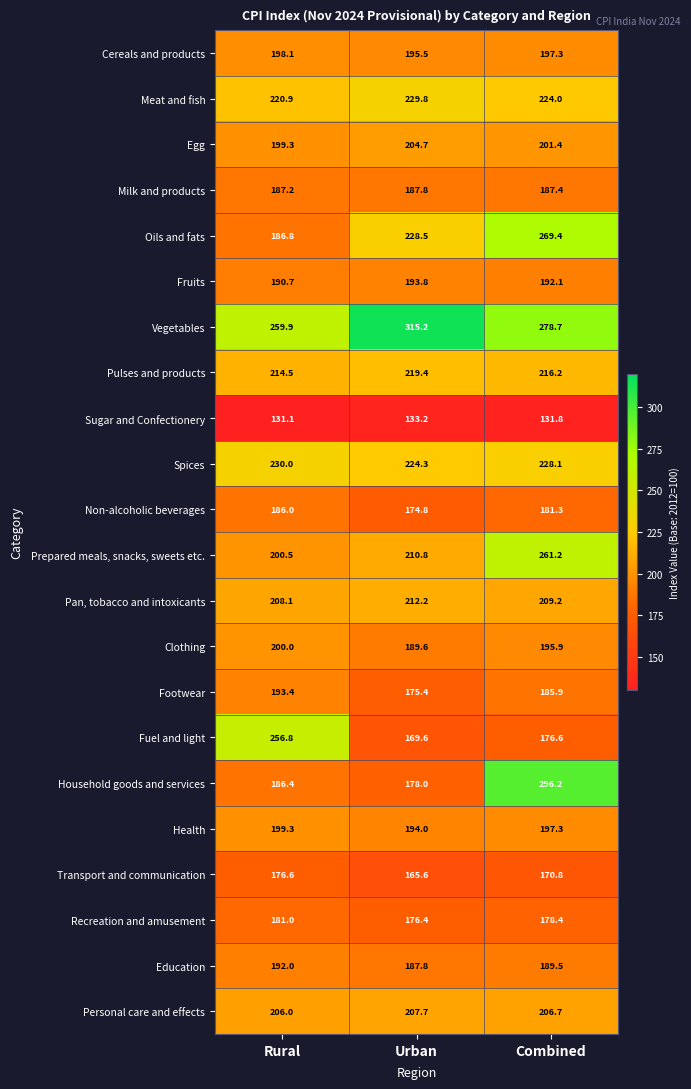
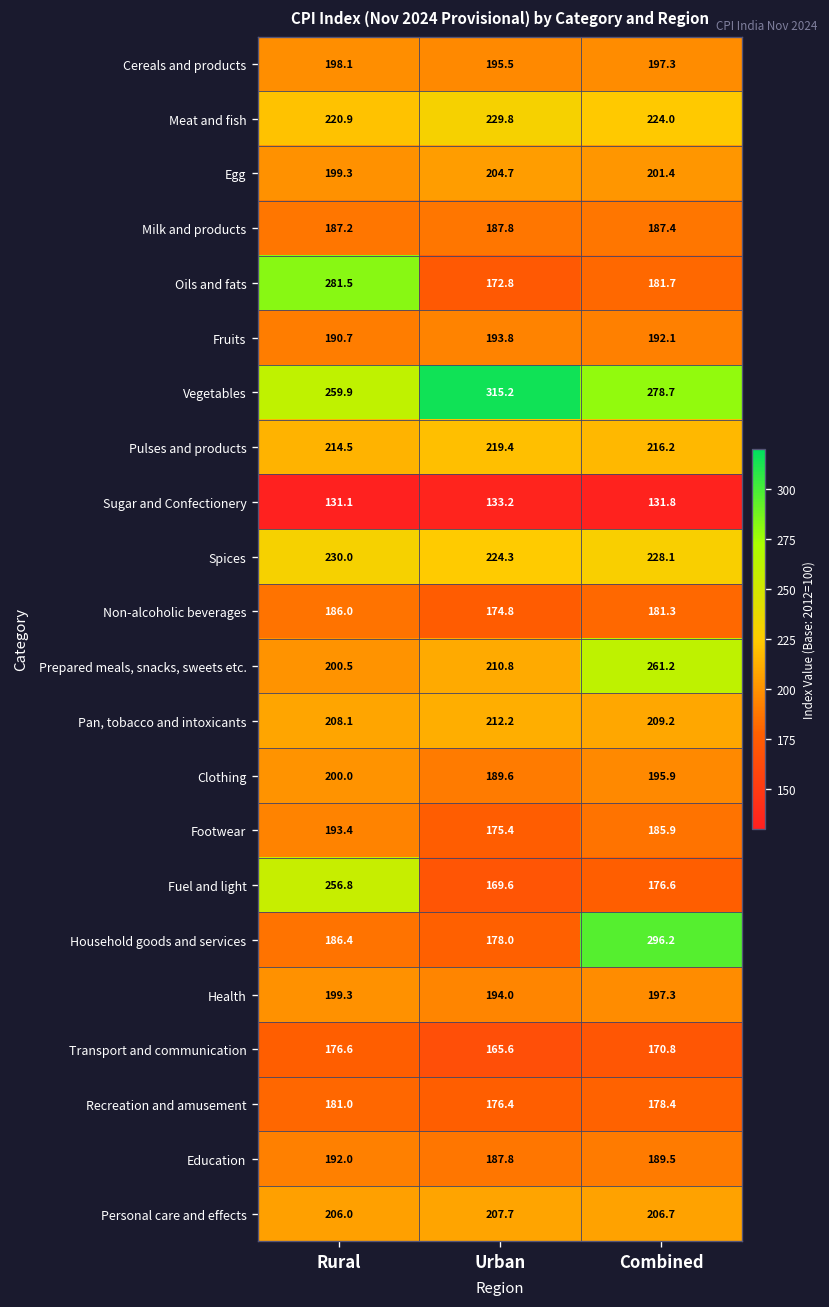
Oils and fats, Rural: 186.8 -> 281.5
Oils and fats, Urban: 228.5 -> 172.8
Oils and fats, Combined: 269.4 -> 181.7
